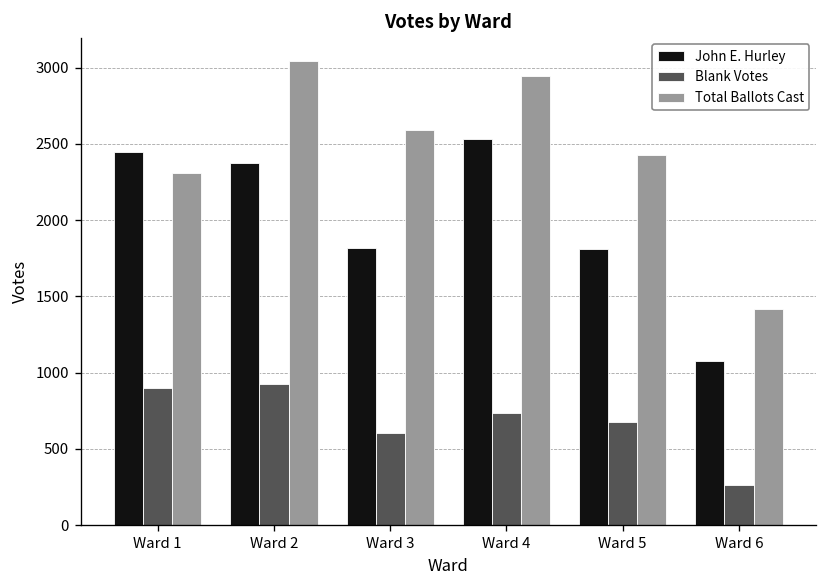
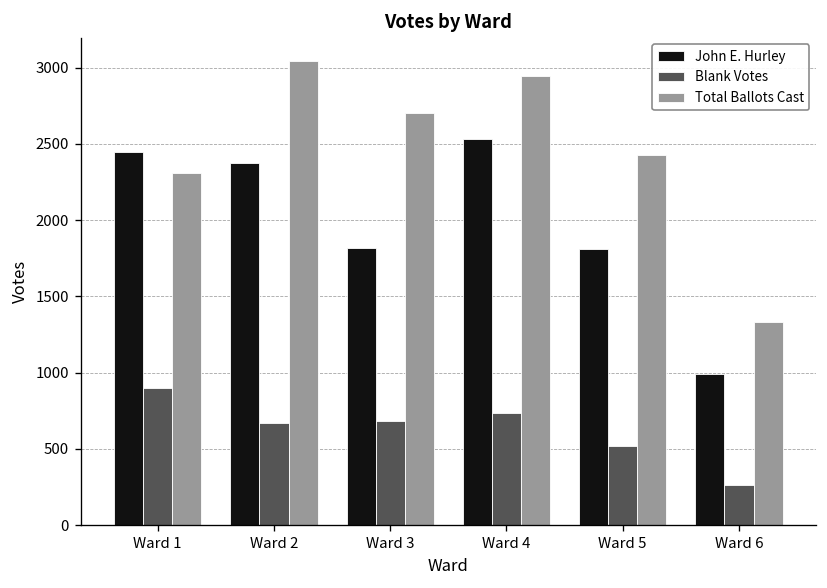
Blank Votes, Ward 2: 930 -> 670
Blank Votes, Ward 3: 610 -> 680
Total Ballots Cast, Ward 3: 2590 -> 2700
Blank Votes, Ward 5: 680 -> 520
John E. Hurley, Ward 6: 1070 -> 990
Total Ballots Cast, Ward 6: 1420 -> 1340
